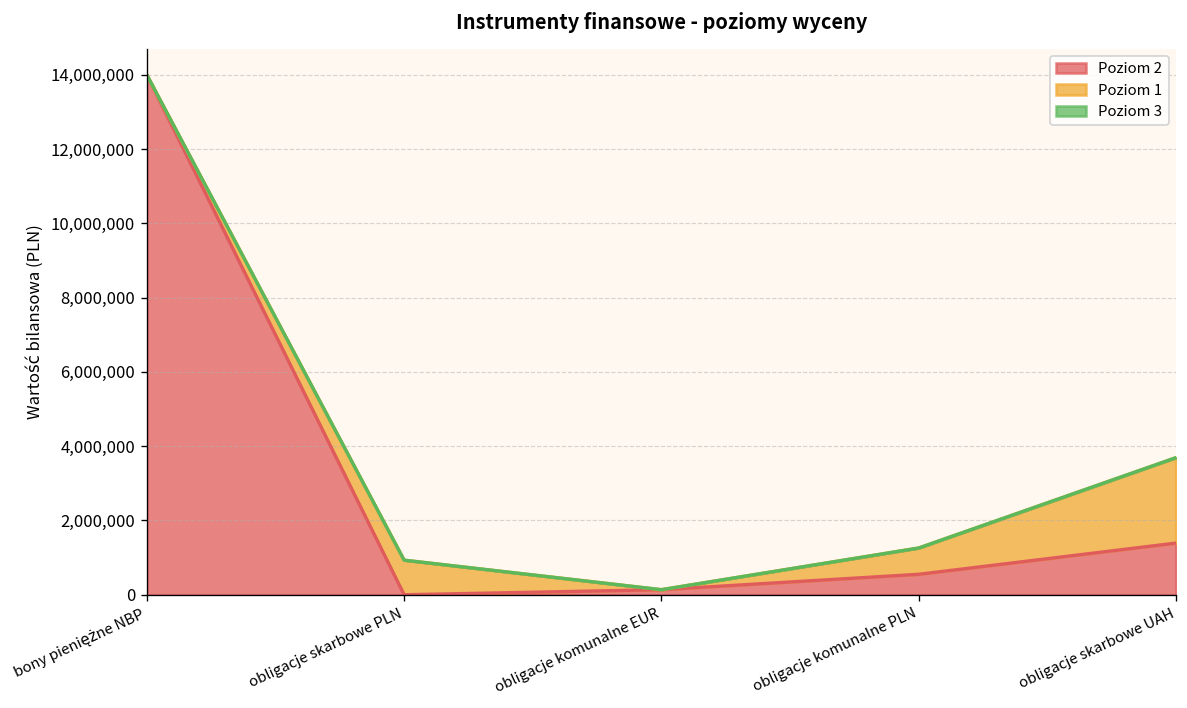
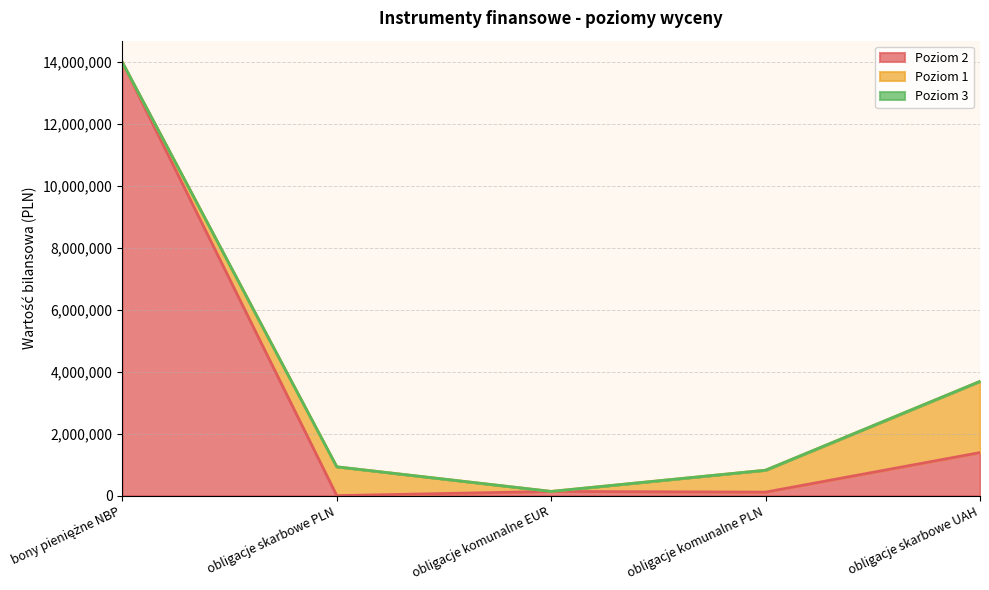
Poziom 2, obligacje komunalne PLN: 600,000 -> 100,000
